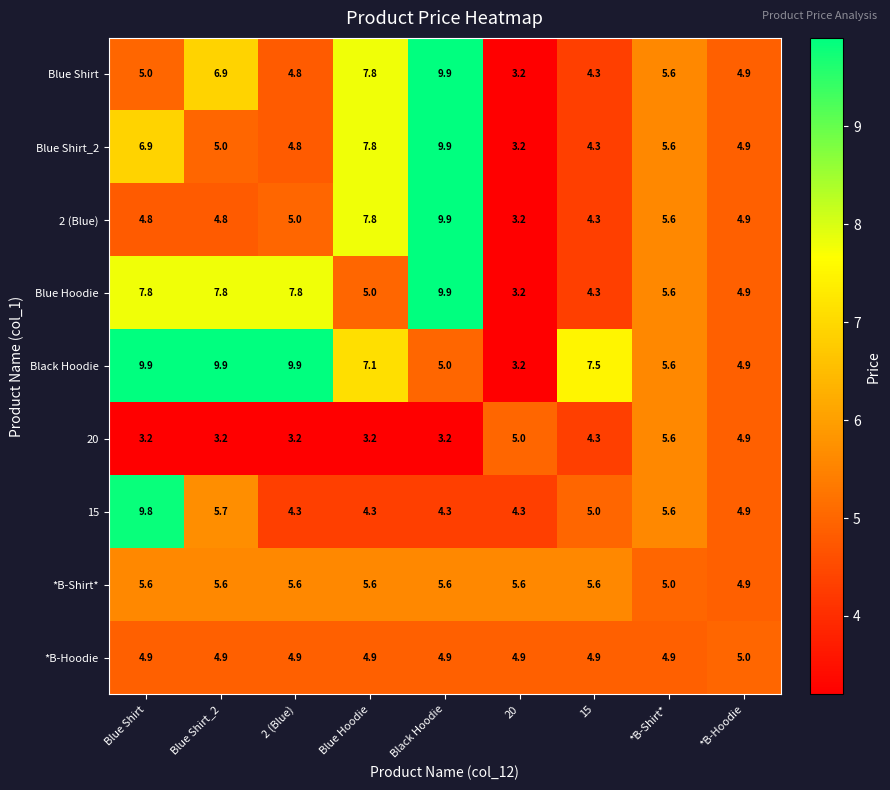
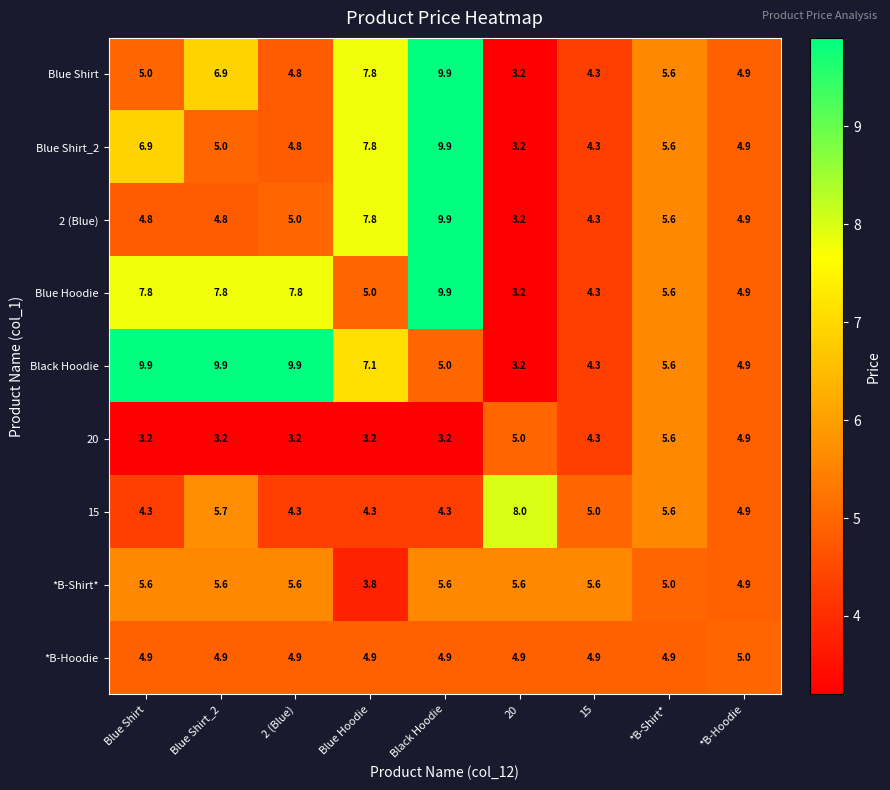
Black Hoodie, 15: 7.5 -> 4.3
15, Blue Shirt: 9.8 -> 4.3
15, 20: 4.3 -> 8.0
*B-Shirt*, Blue Hoodie: 5.6 -> 3.8
